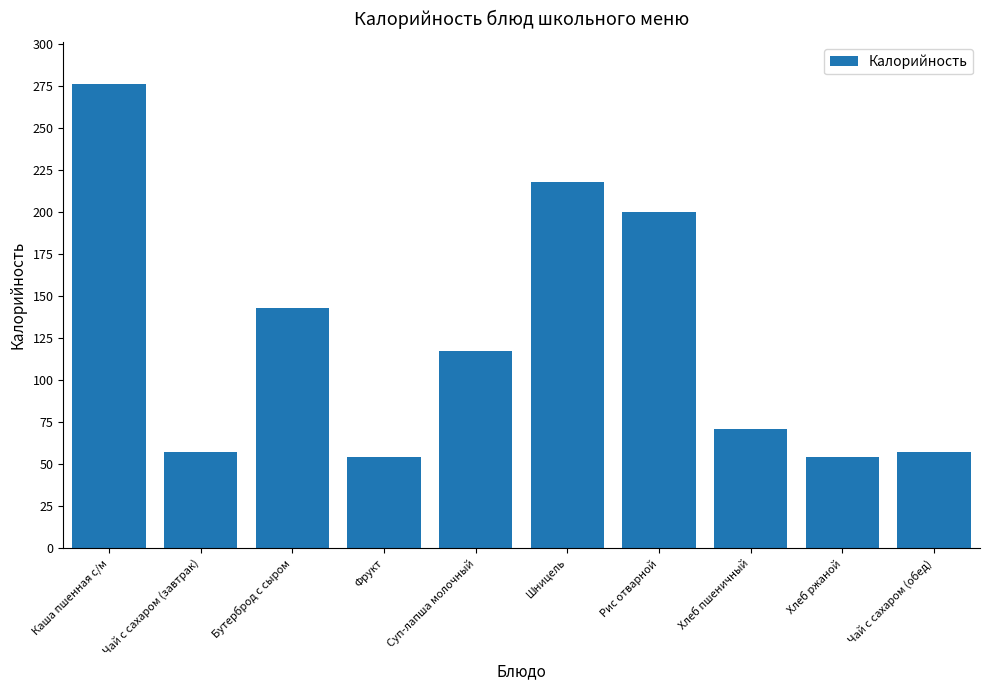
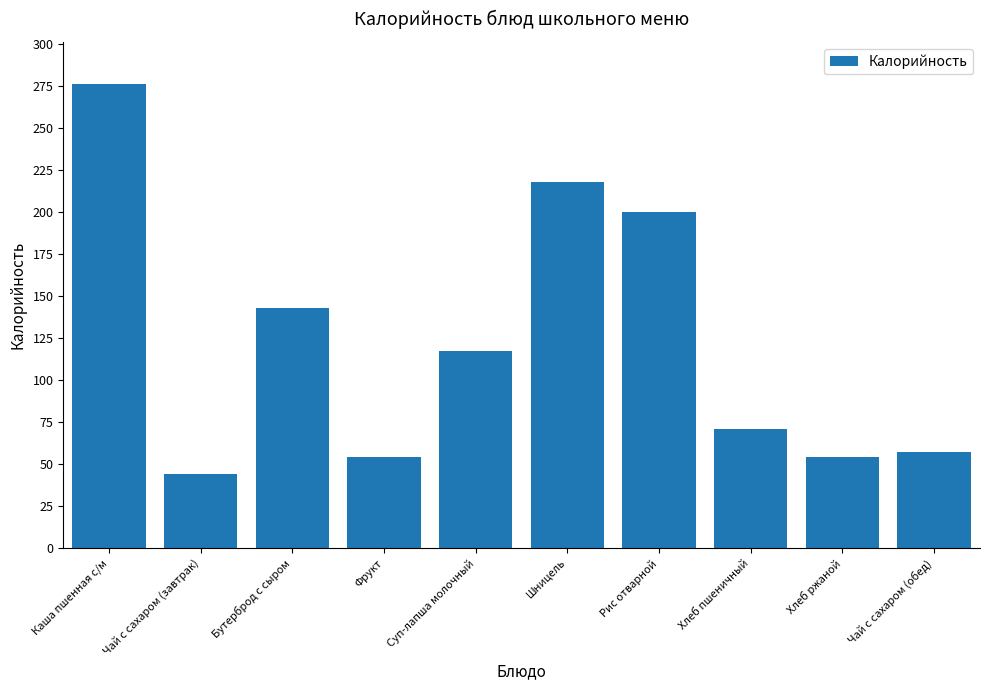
Чай с сахаром (завтрак): 57 -> 44
